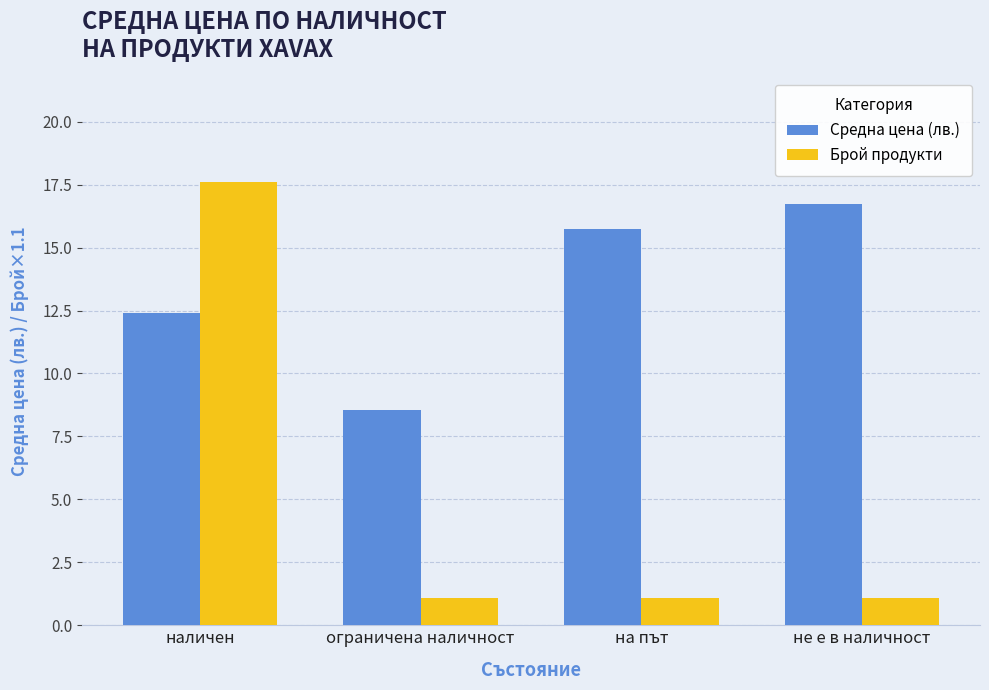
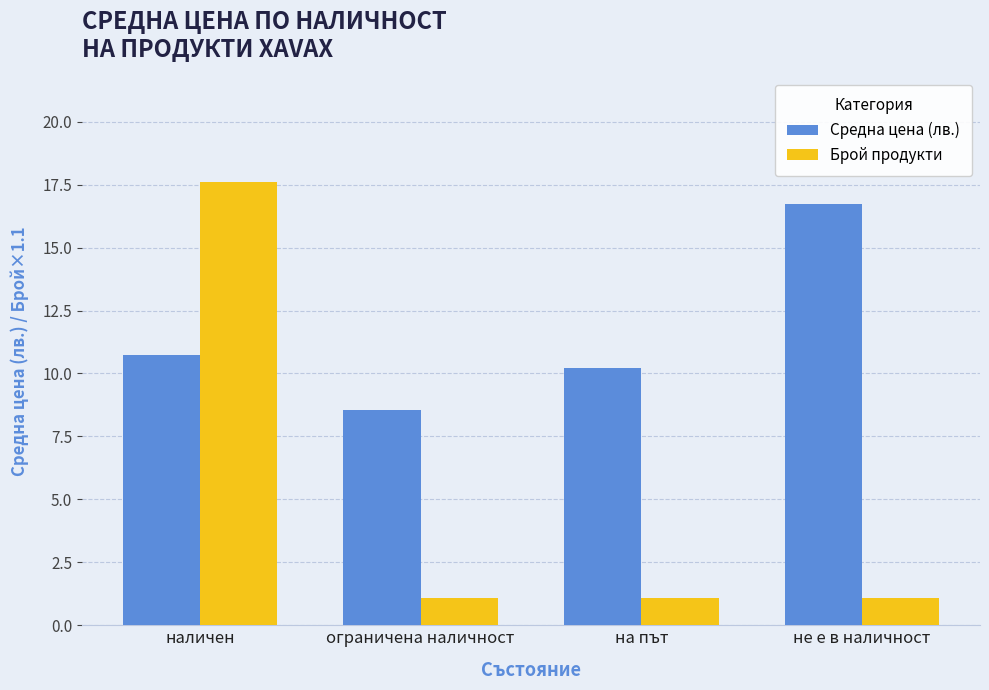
Средна цена (лв.), наличен: 12.4 -> 10.7
Средна цена (лв.), на път: 15.8 -> 10.2
